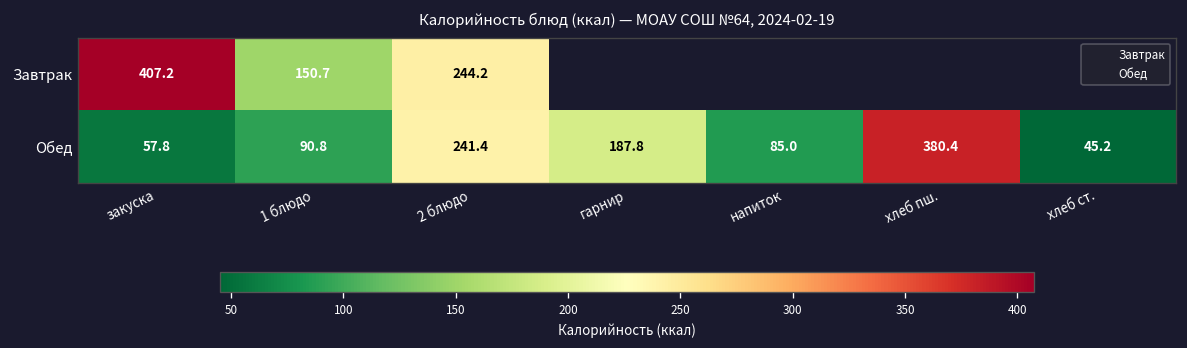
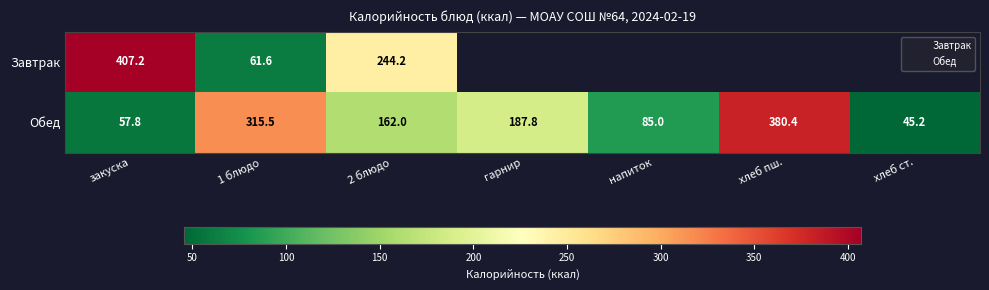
Завтрак, 1 блюдо: 150.7 -> 61.6
Обед, 1 блюдо: 90.8 -> 315.5
Обед, 2 блюдо: 241.4 -> 162.0
